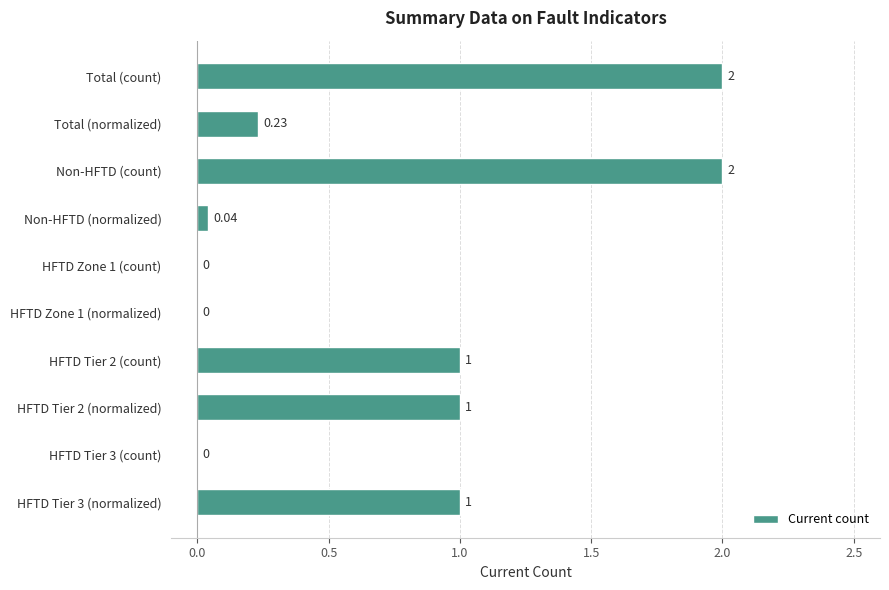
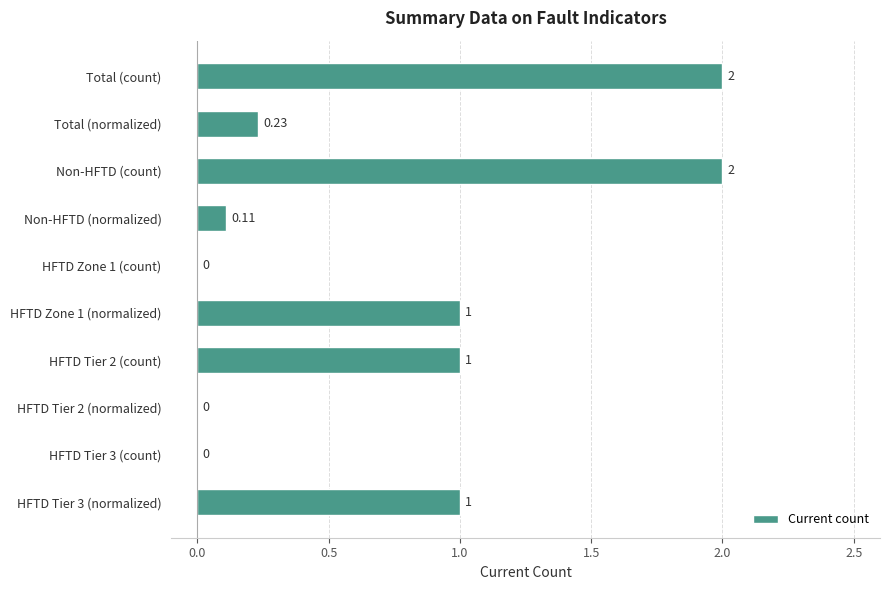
Non-HFTD (normalized): 0.04 -> 0.11
HFTD Zone 1 (normalized): 0 -> 1
HFTD Tier 2 (normalized): 1 -> 0
